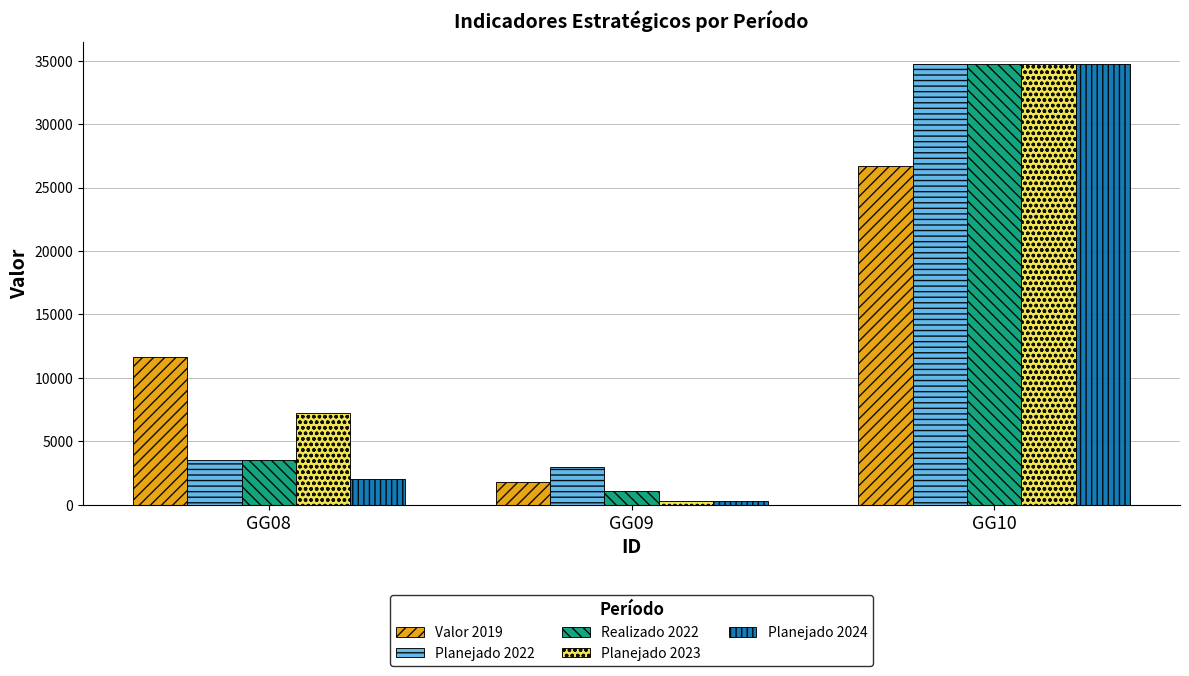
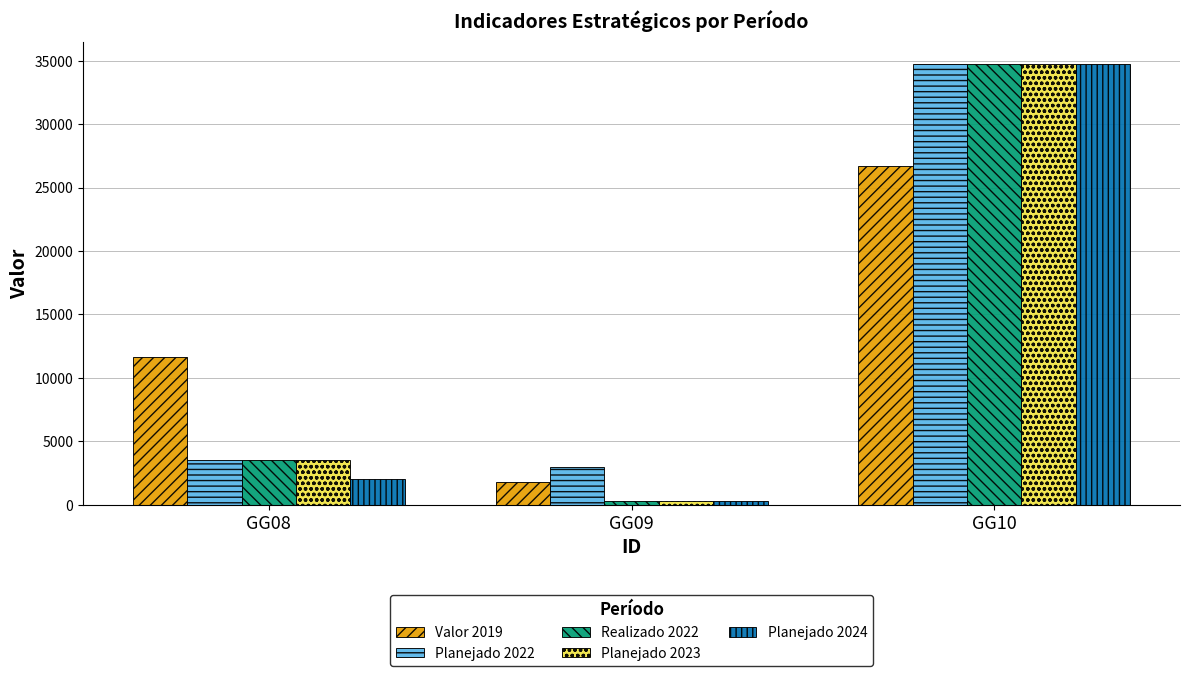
Planejado 2023, GG08: 7200 -> 3500
Realizado 2022, GG09: 1100 -> 300
